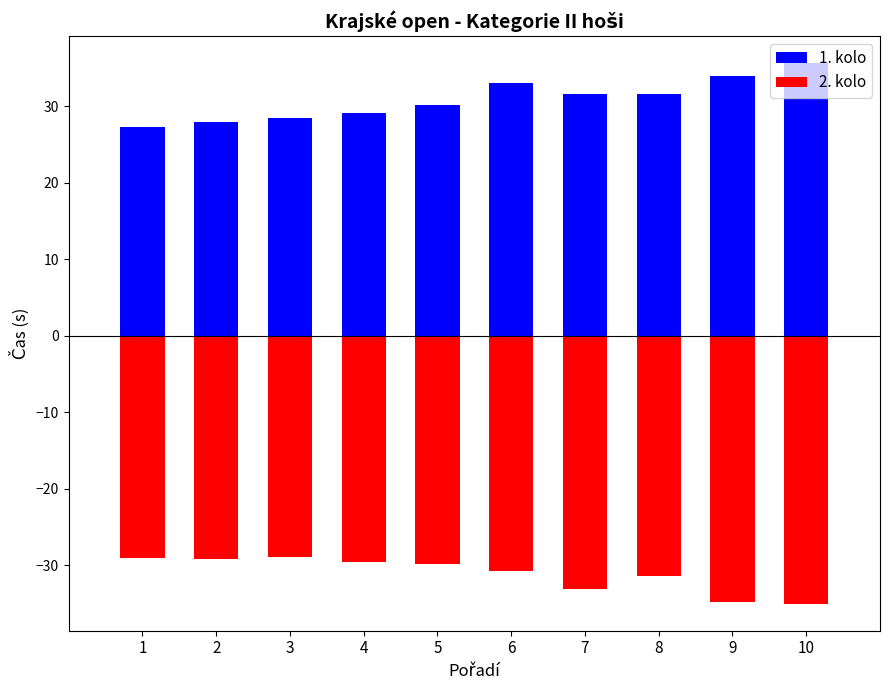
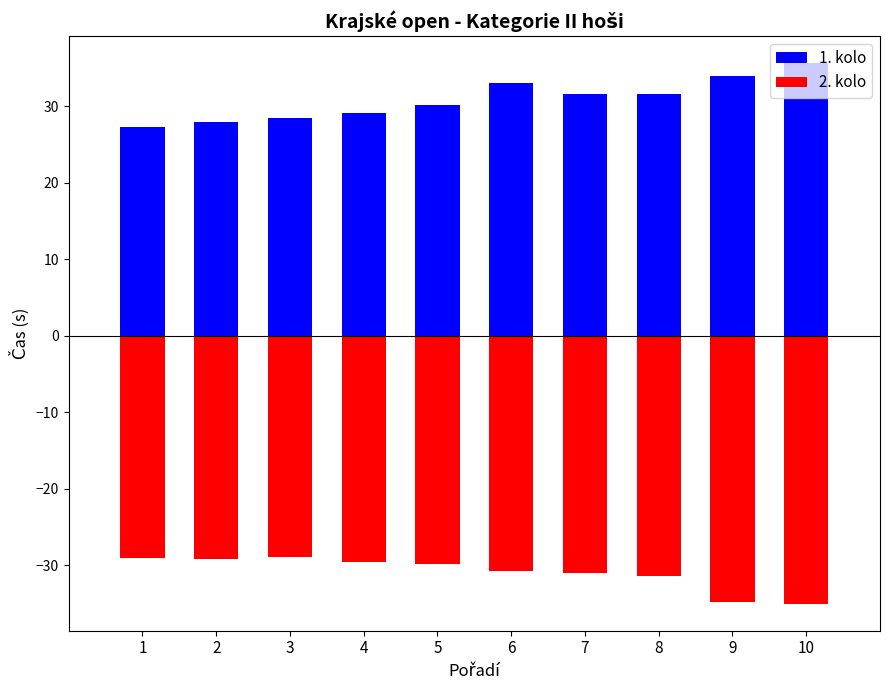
2. kolo, 7: -33 -> -31
